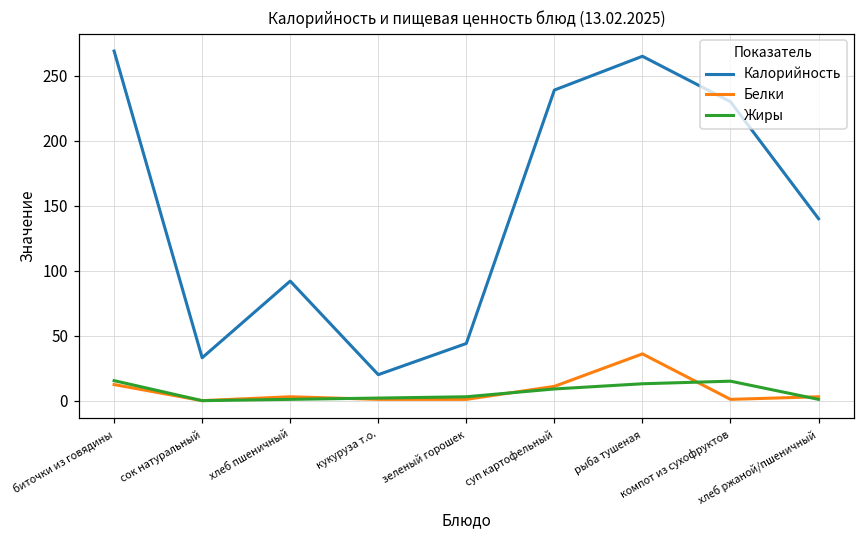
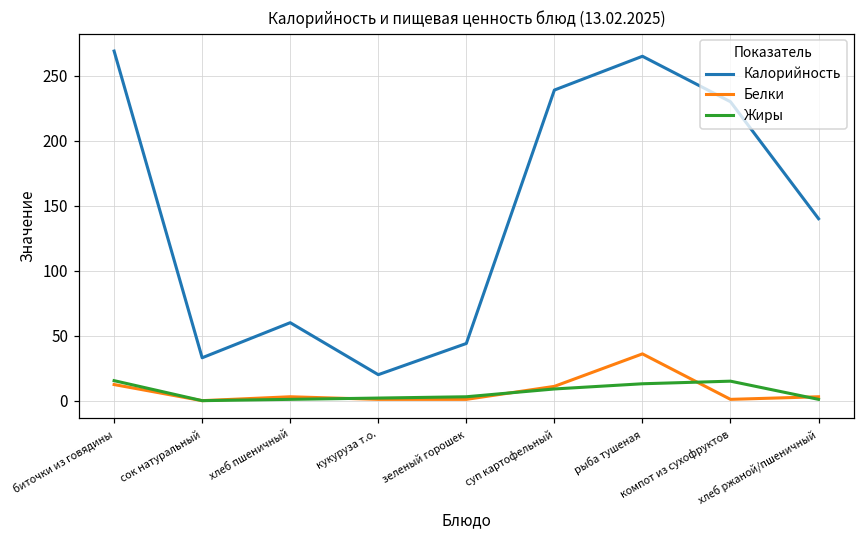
Калорийность, хлеб пшеничный: 92 -> 60
